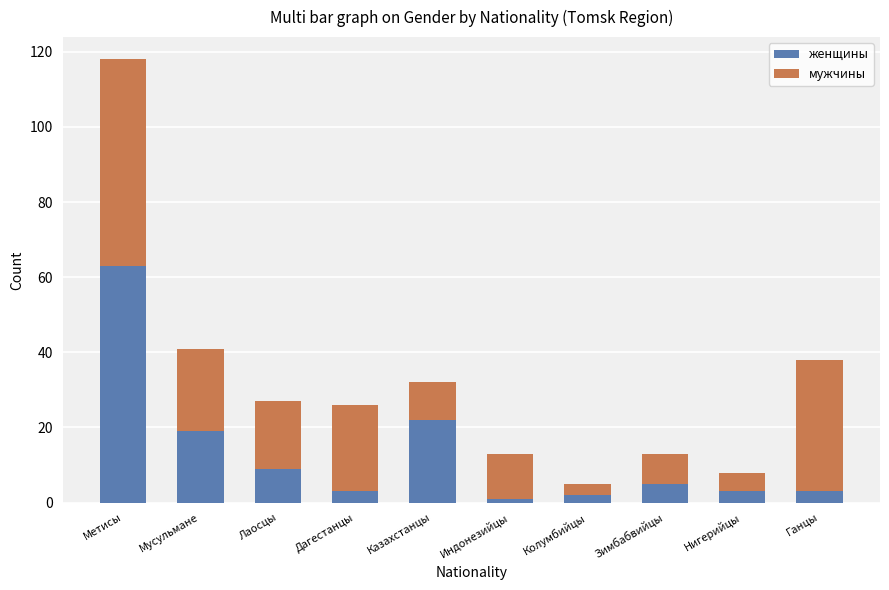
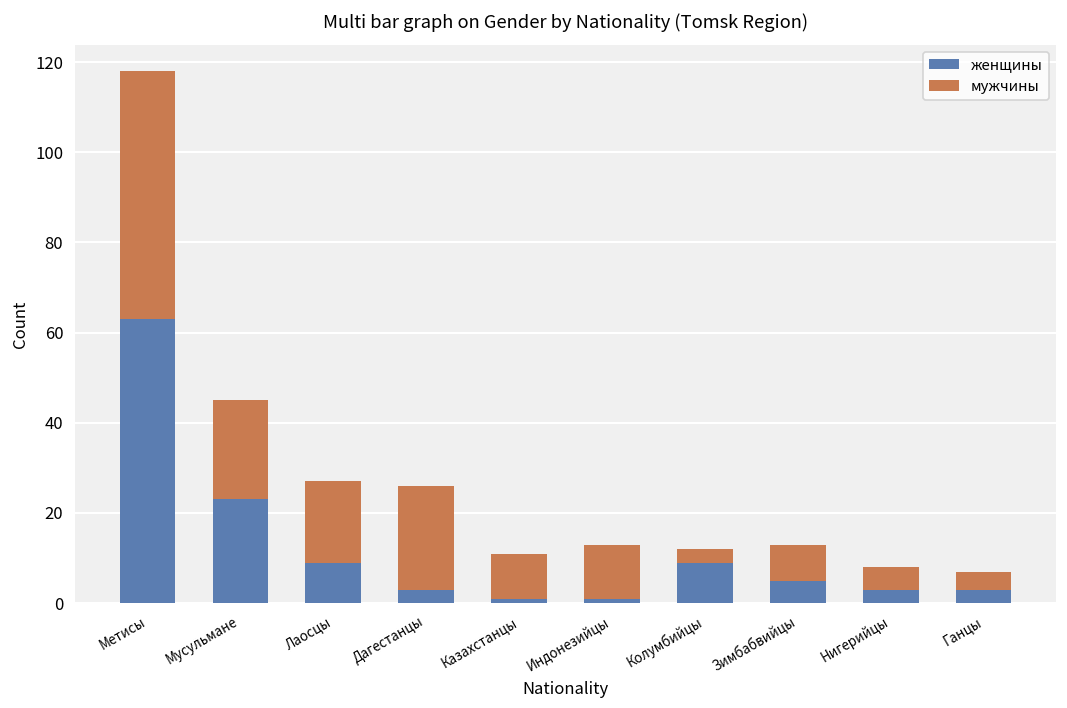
женщины, Мусульмане: 19 -> 23
женщины, Казахстанцы: 22 -> 1
женщины, Колумбийцы: 2 -> 9
мужчины, Ганцы: 35 -> 4
